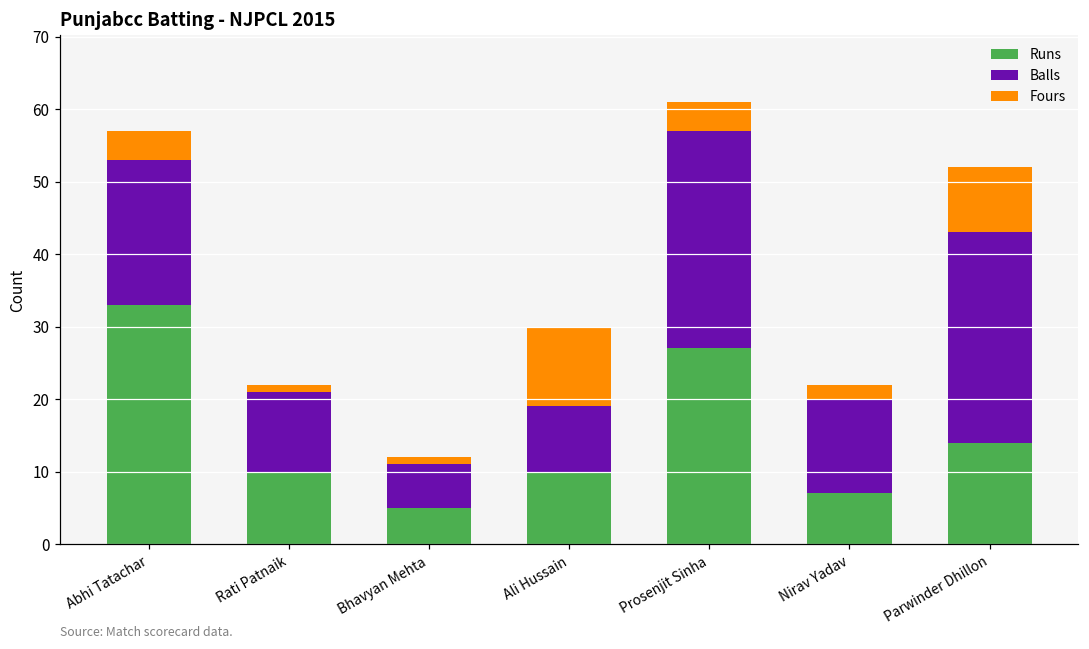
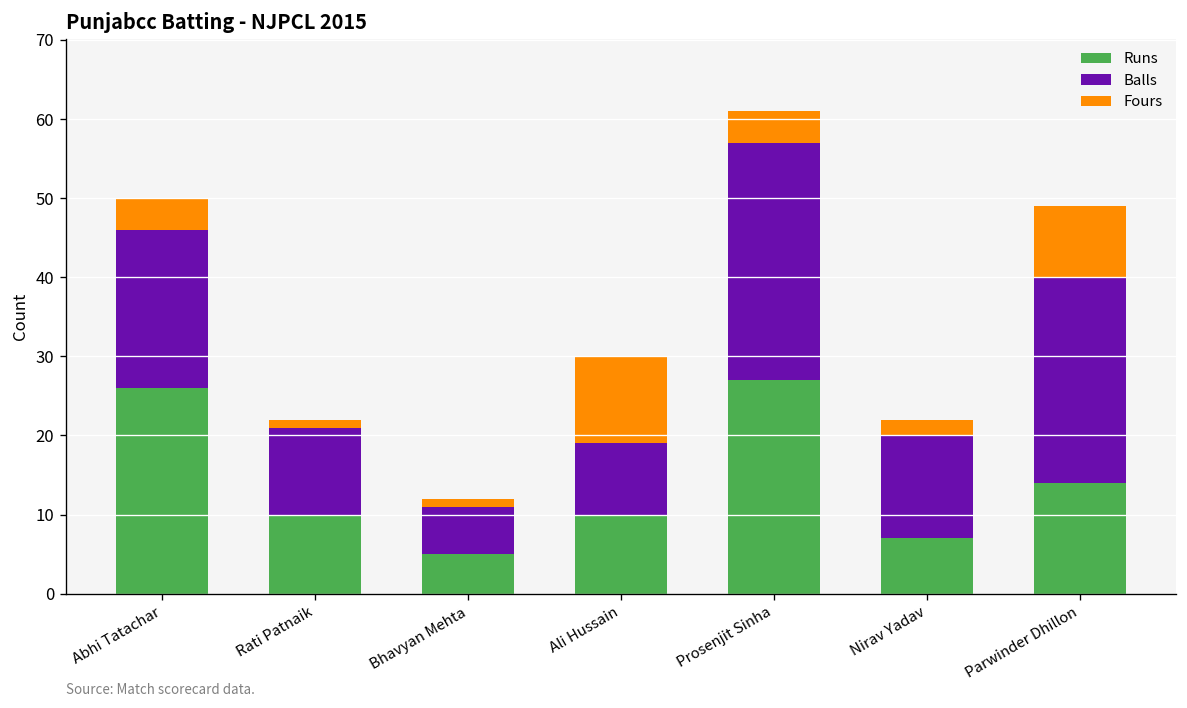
Runs, Abhi Tatachar: 33 -> 26
Balls, Parwinder Dhillon: 29 -> 26
